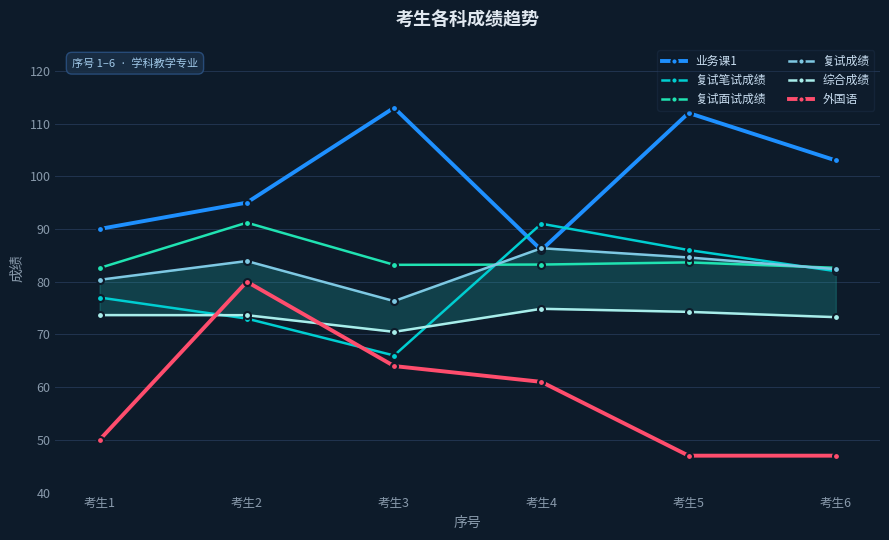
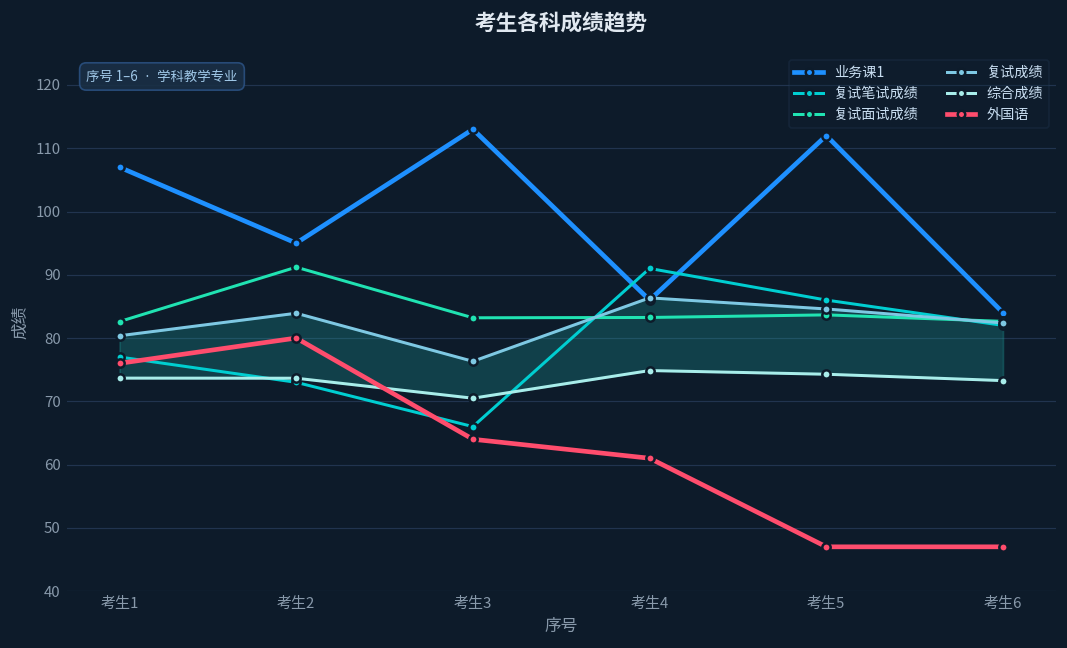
业务课1, 考生1: 90 -> 107
外国语, 考生1: 50 -> 76
业务课1, 考生6: 103 -> 84
